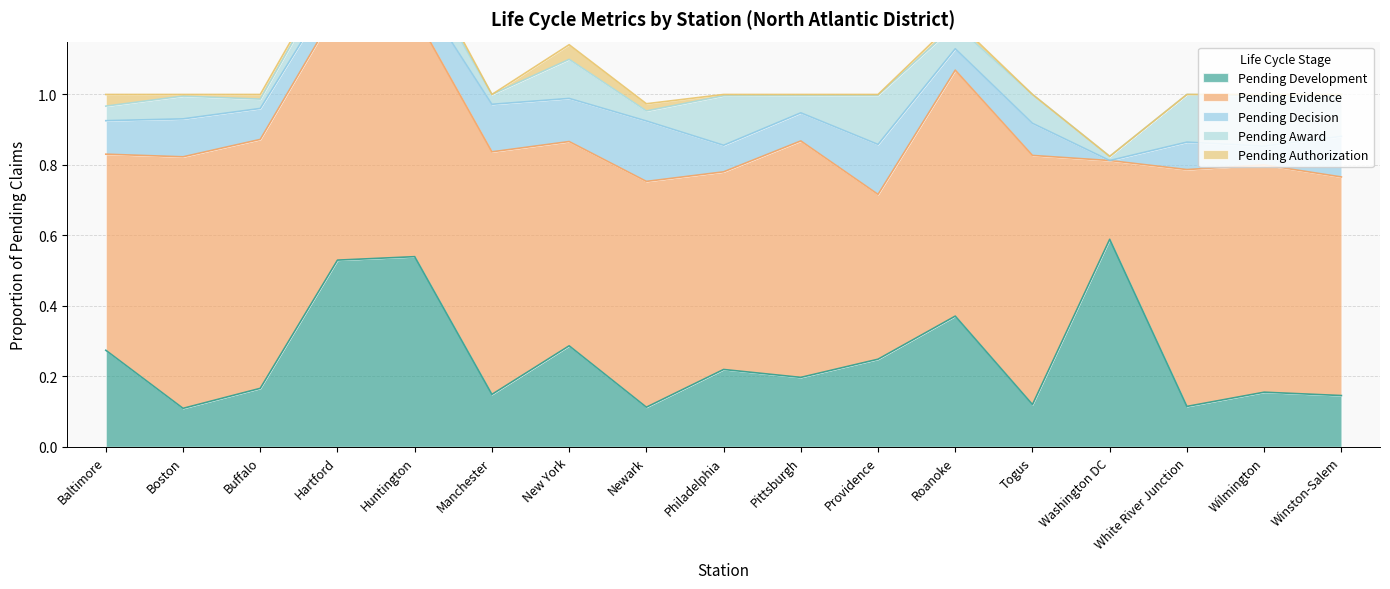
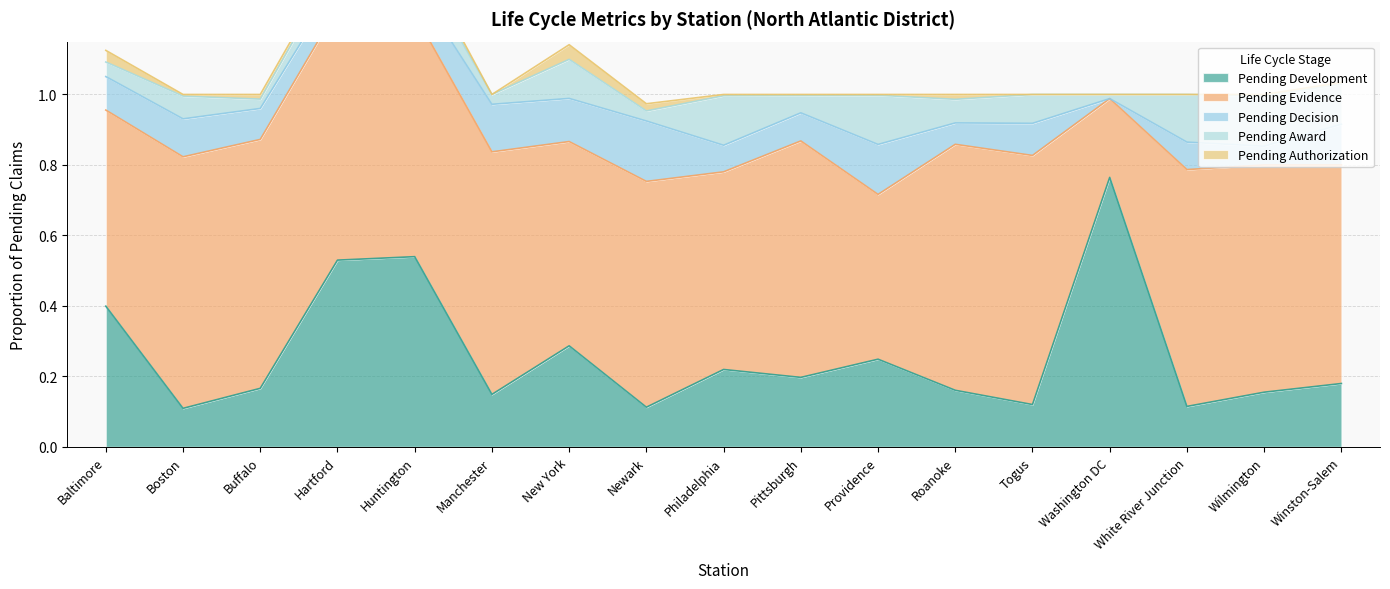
Pending Development, Baltimore: 0.27 -> 0.40
Pending Development, Roanoke: 0.37 -> 0.16
Pending Development, Washington DC: 0.59 -> 0.76
Pending Development, Winston-Salem: 0.15 -> 0.18
